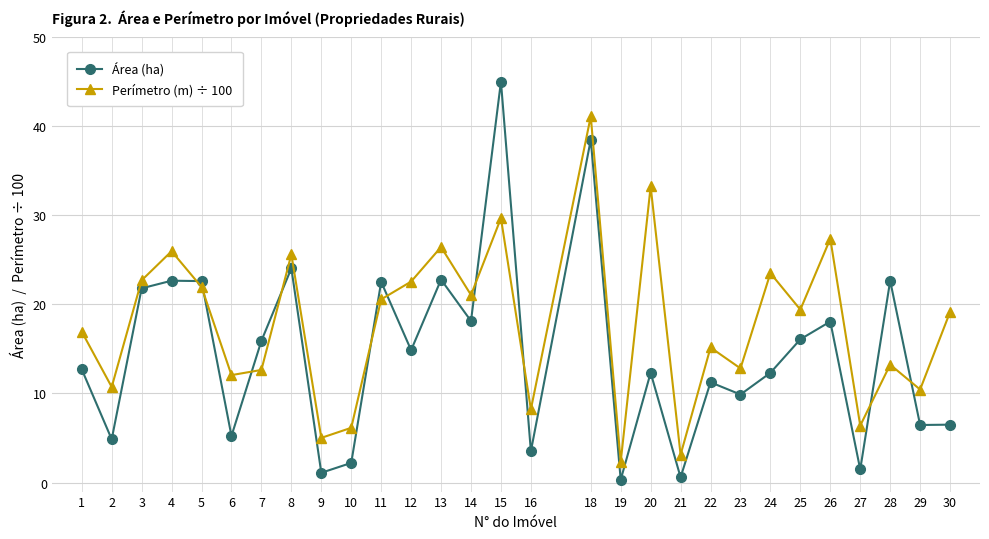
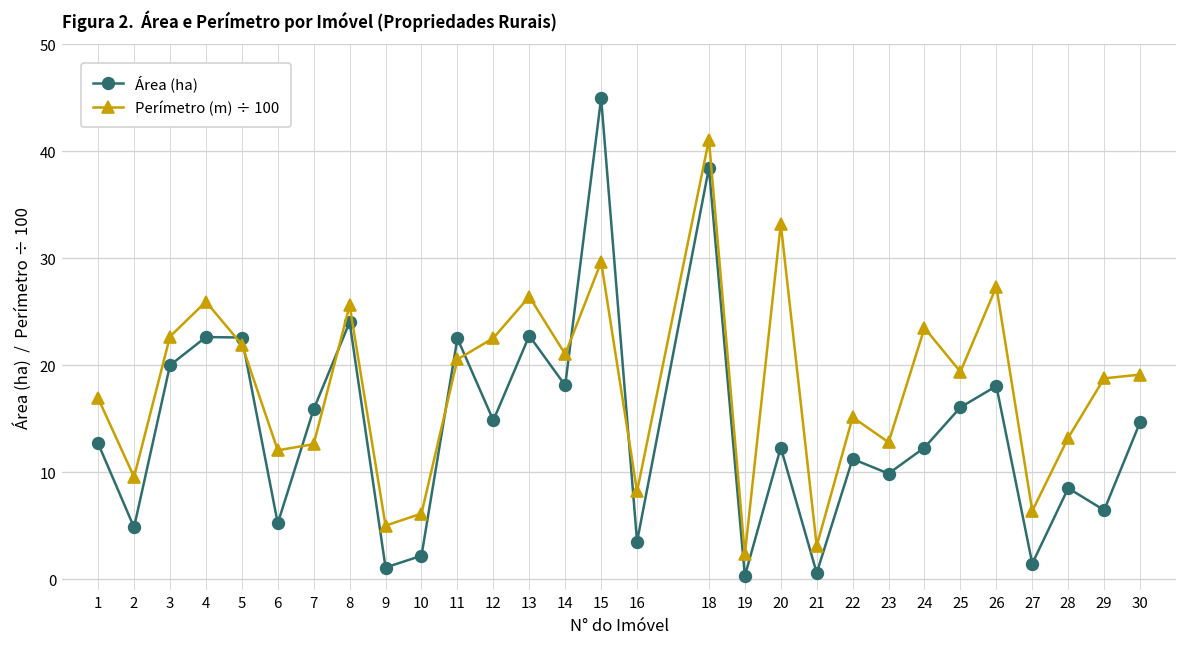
Perímetro (m) ÷ 100, 2: 11 -> 10
Área (ha), 3: 22 -> 20
Área (ha), 28: 23 -> 9
Perímetro (m) ÷ 100, 29: 10 -> 19
Área (ha), 30: 7 -> 15
